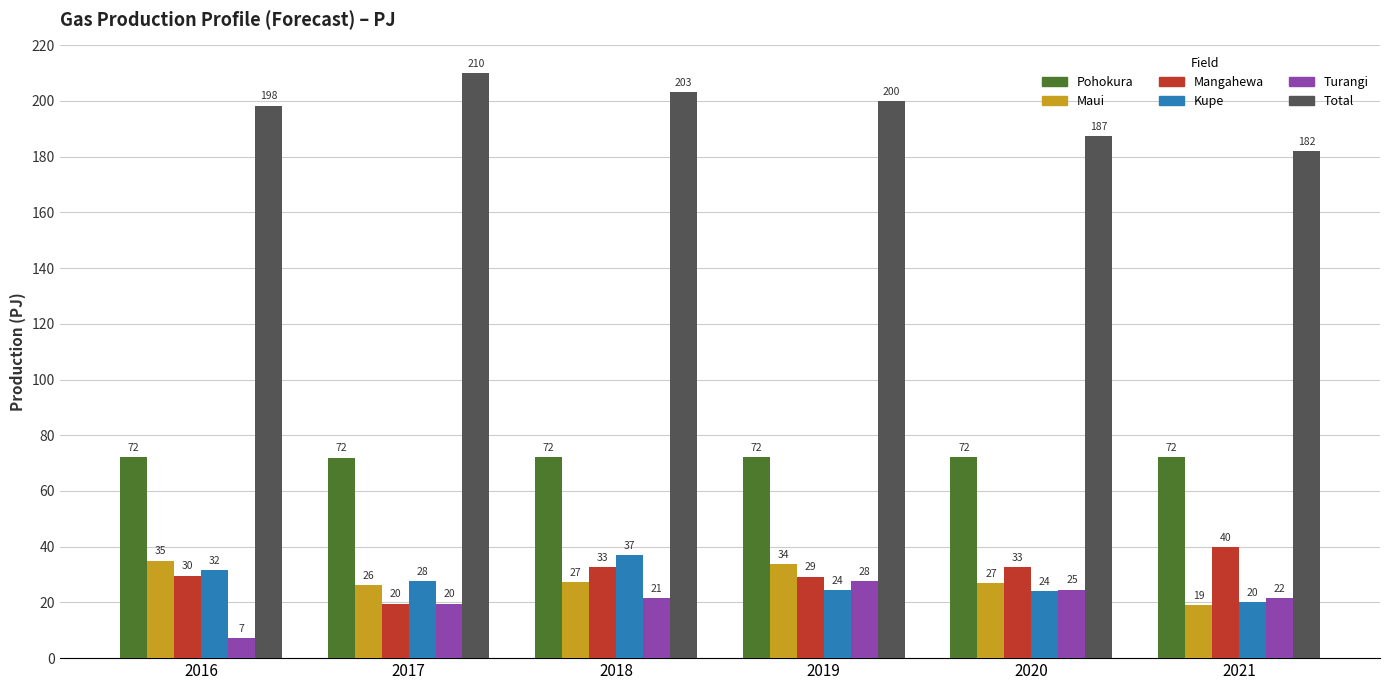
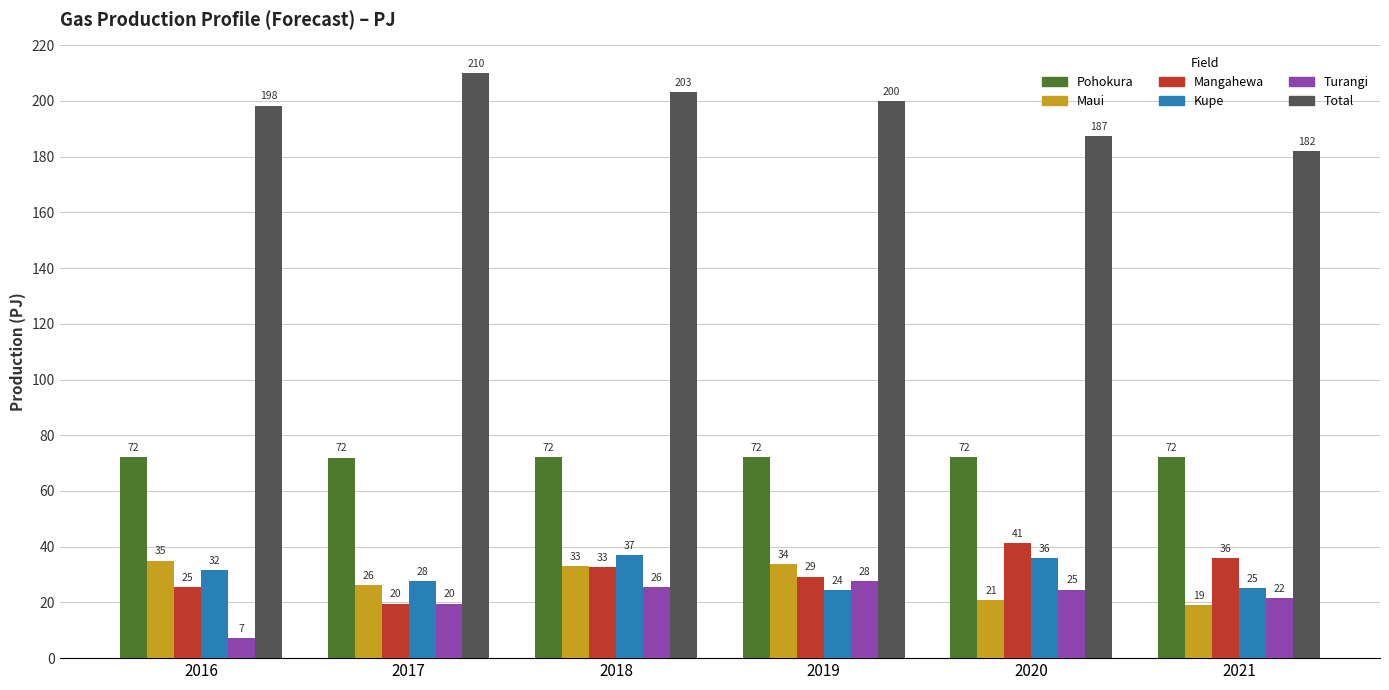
Mangahewa, 2016: 30 -> 25
Maui, 2018: 27 -> 33
Turangi, 2018: 21 -> 26
Maui, 2020: 27 -> 21
Mangahewa, 2020: 33 -> 41
Kupe, 2020: 24 -> 36
Mangahewa, 2021: 40 -> 36
Kupe, 2021: 20 -> 25
